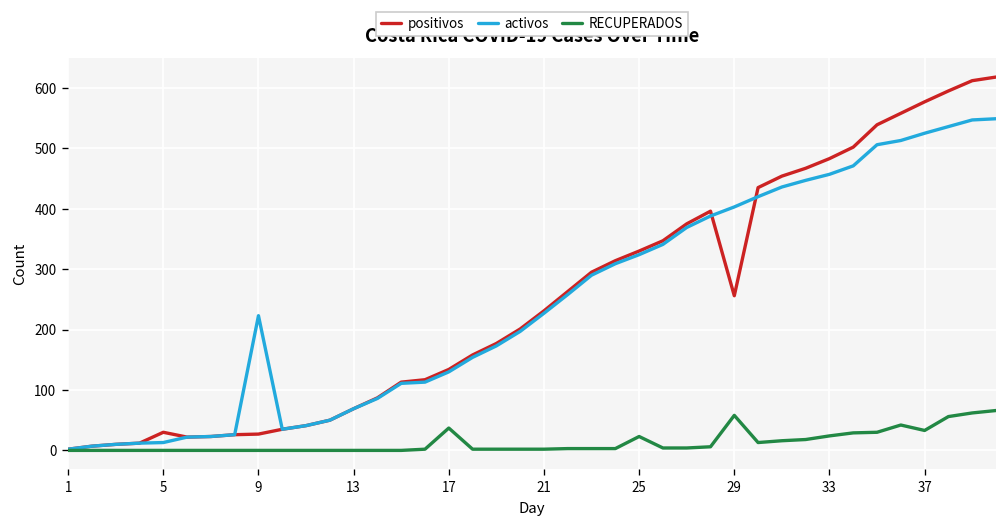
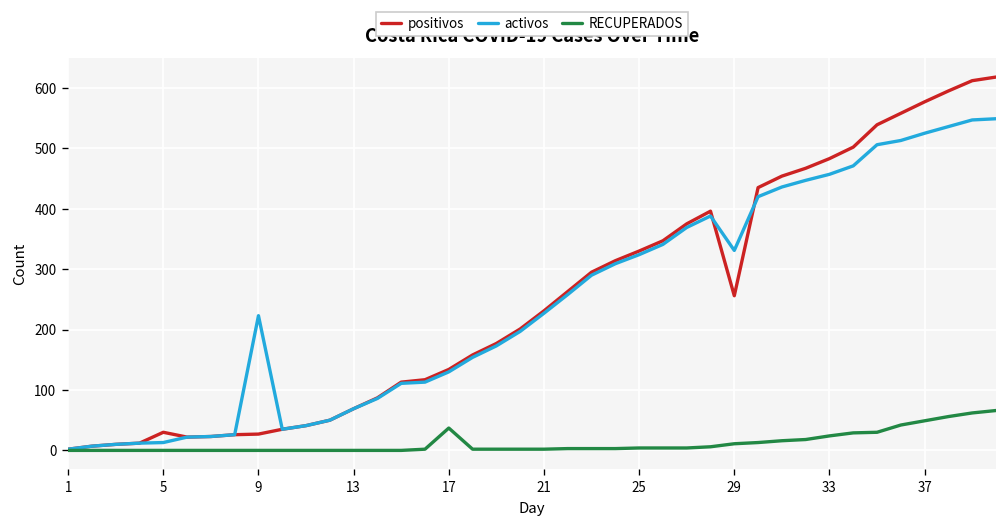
RECUPERADOS, 25: 20 -> 0
activos, 29: 400 -> 330
RECUPERADOS, 29: 60 -> 10
RECUPERADOS, 37: 30 -> 50
